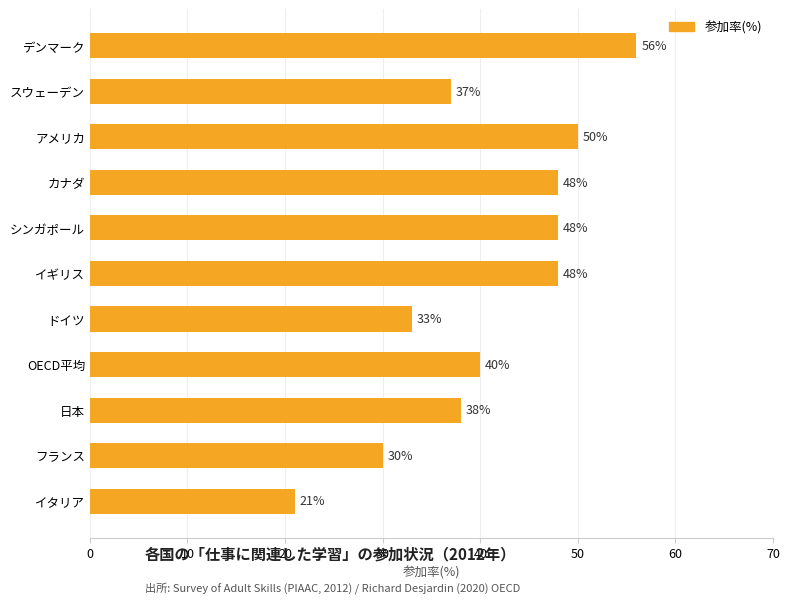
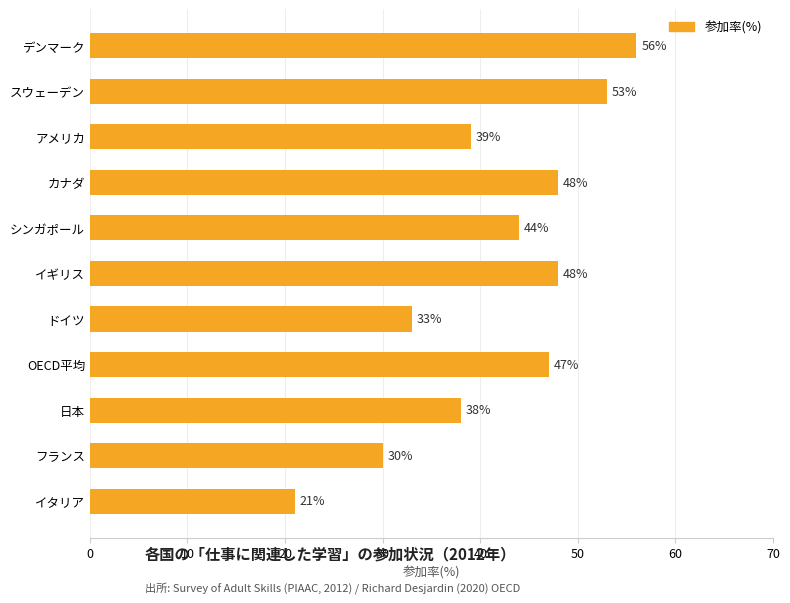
スウェーデン: 37% -> 53%
アメリカ: 50% -> 39%
シンガポール: 48% -> 44%
OECD平均: 40% -> 47%
